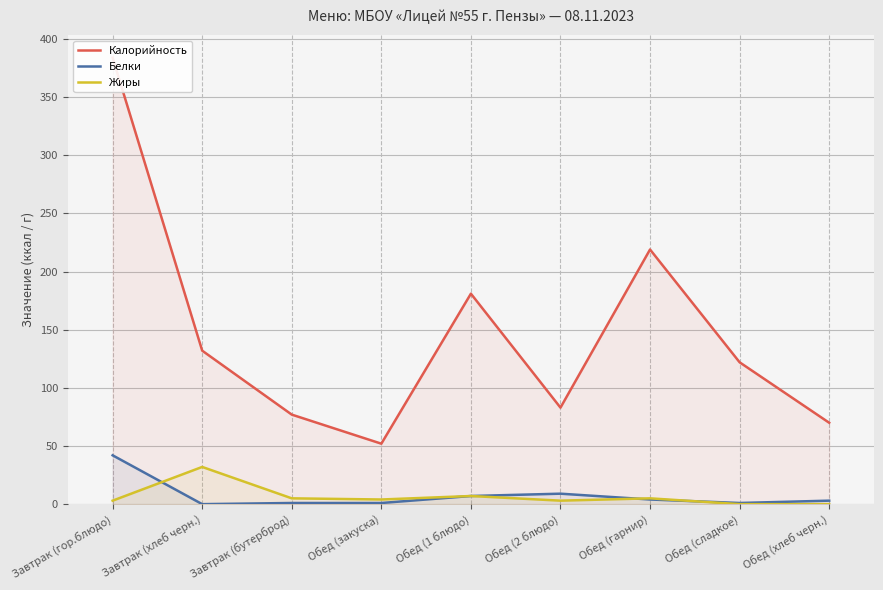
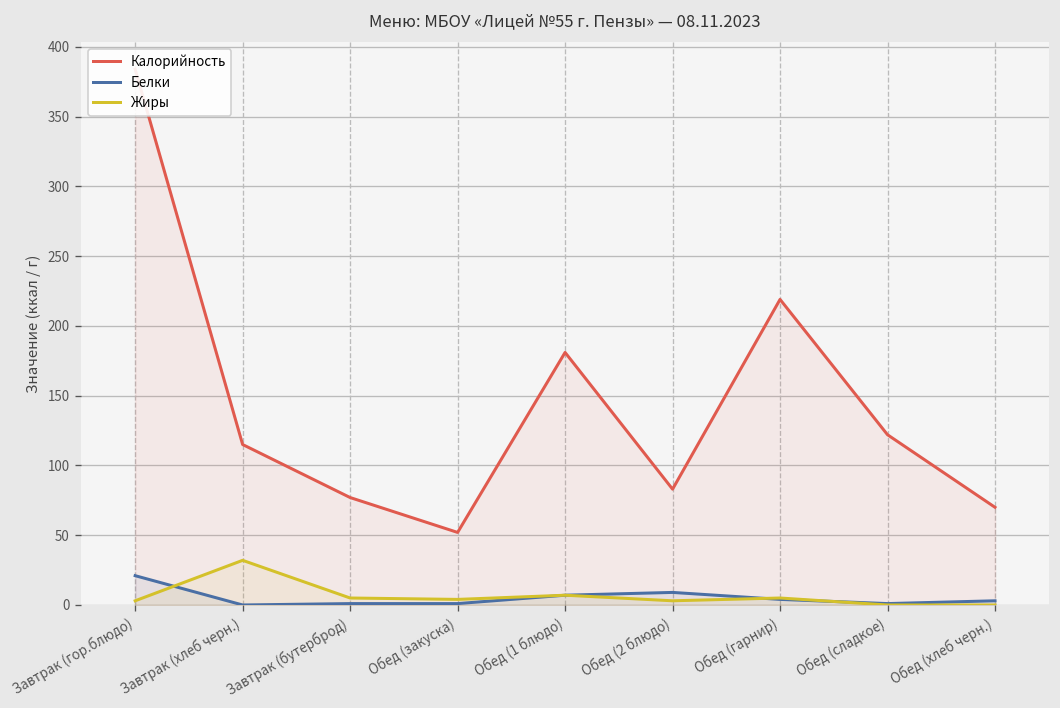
Белки, Завтрак (гор.блюдо): 42 -> 21
Калорийность, Завтрак (хлеб черн.): 132 -> 115
